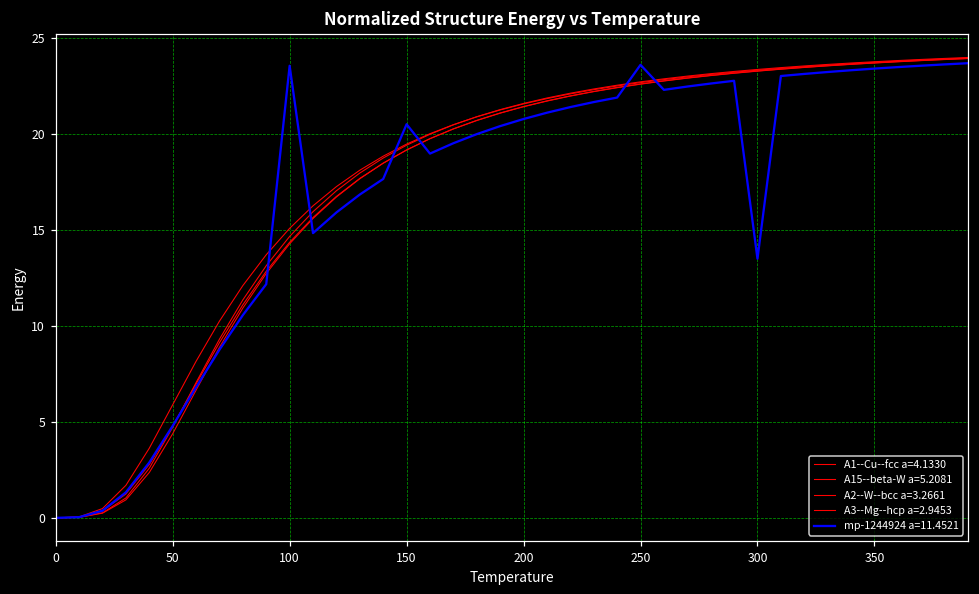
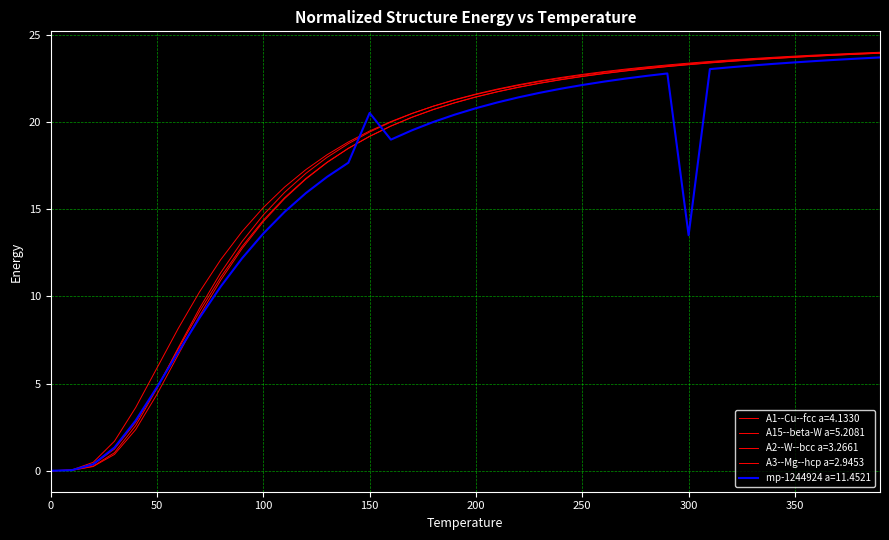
mp-1244924 a=11.4521, 100: 23.6 -> 13.6
mp-1244924 a=11.4521, 250: 23.6 -> 22.1
